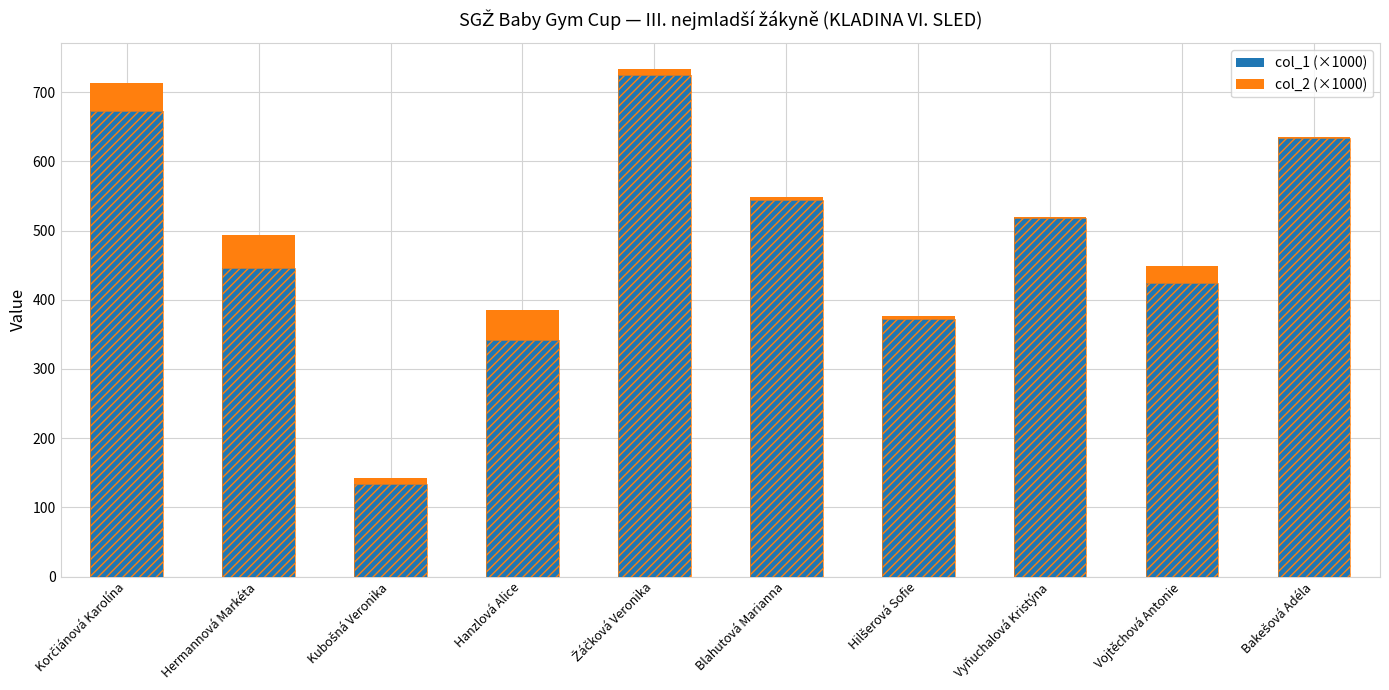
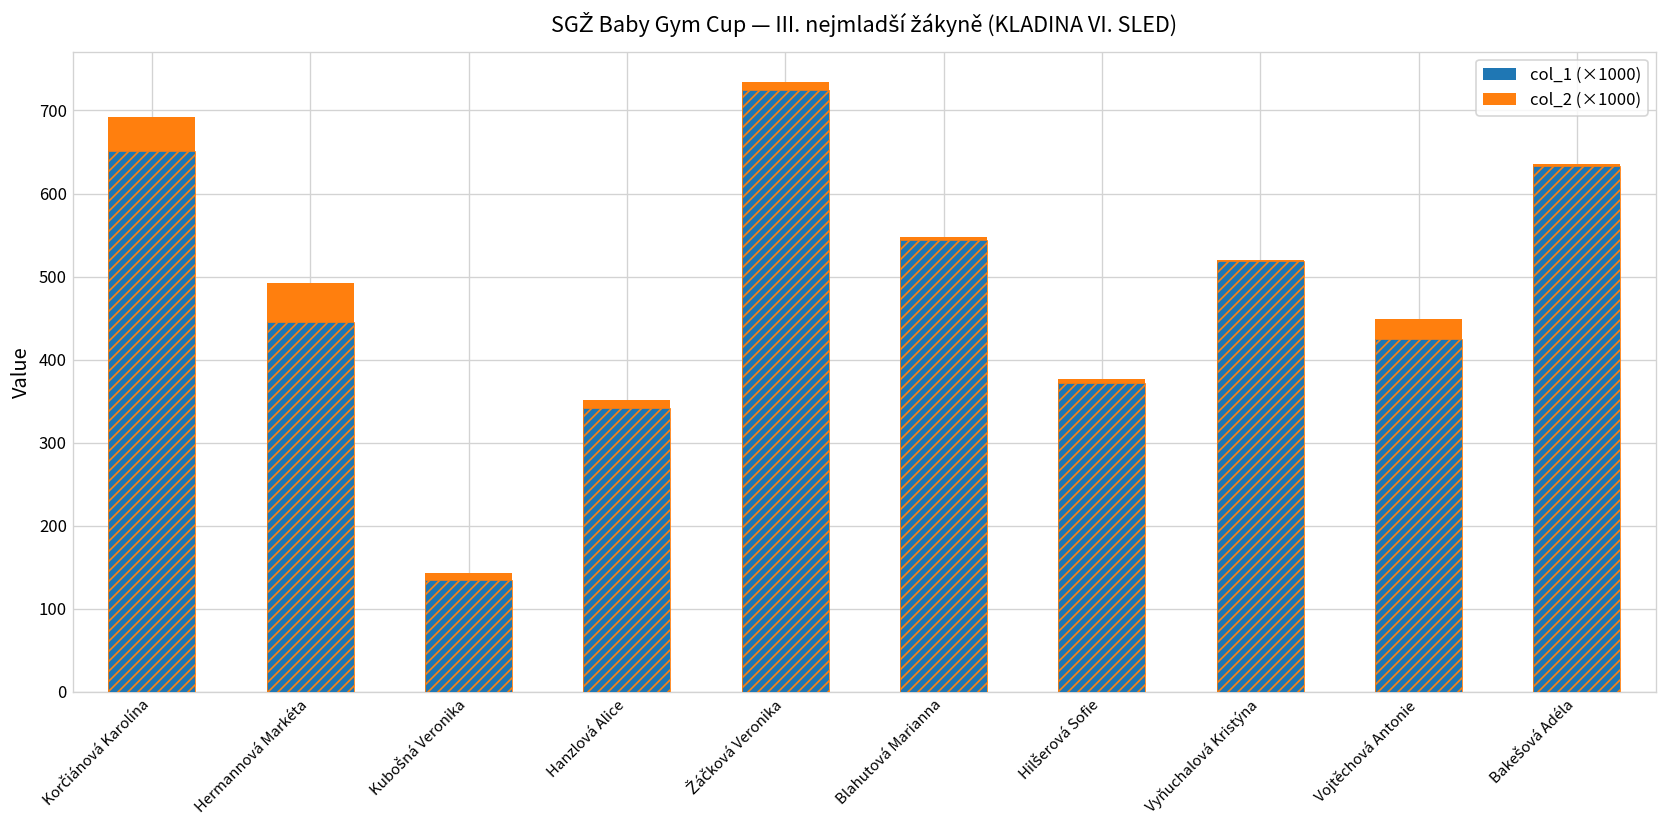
col_1 (×1000), Korčiánová Karolína: 670 -> 650
col_2 (×1000), Hanzlová Alice: 40 -> 10
